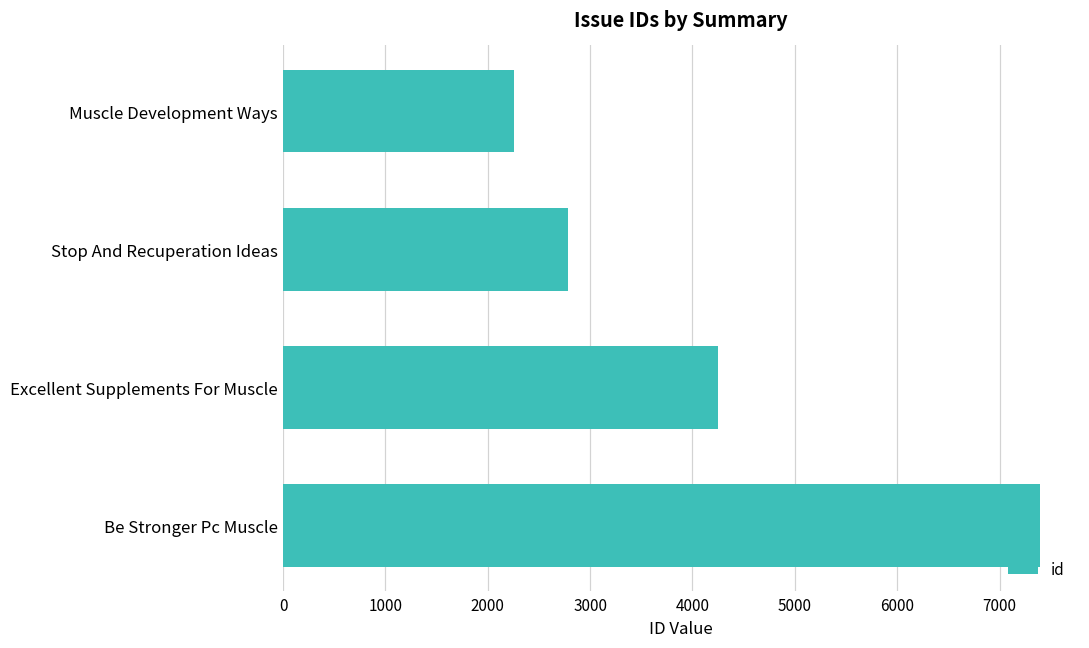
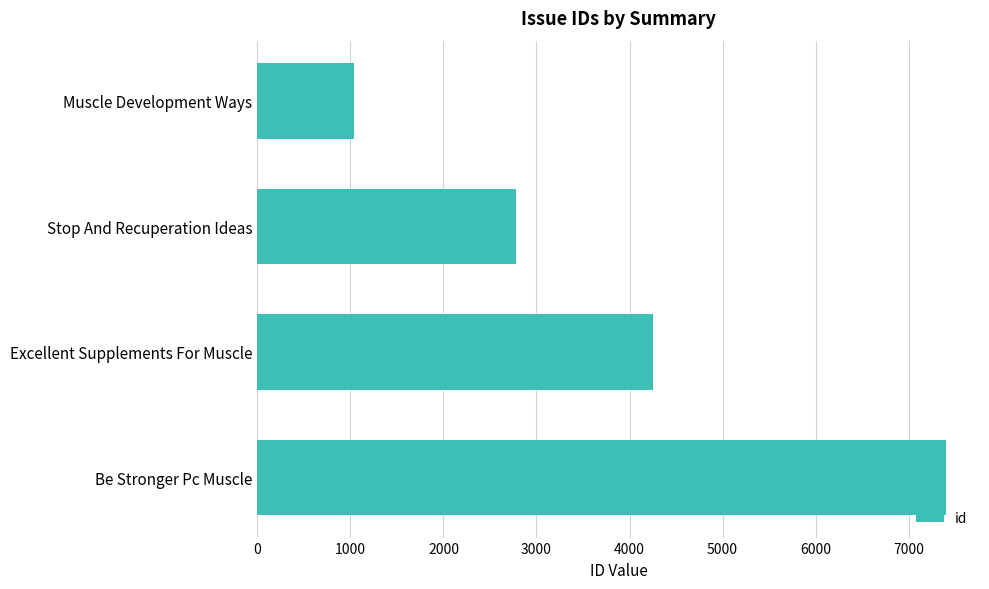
Muscle Development Ways: 2300 -> 1000
